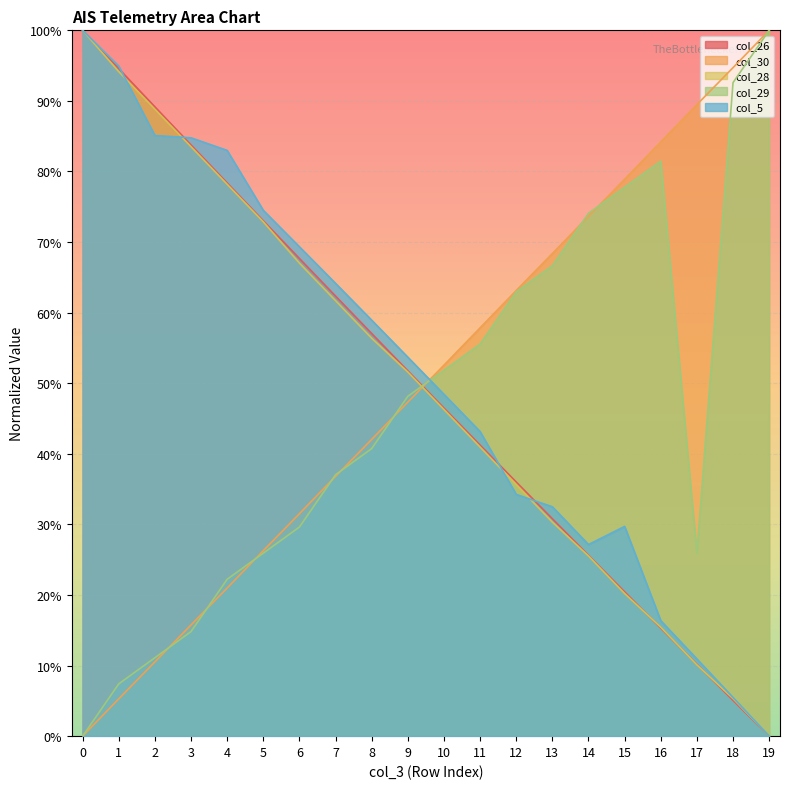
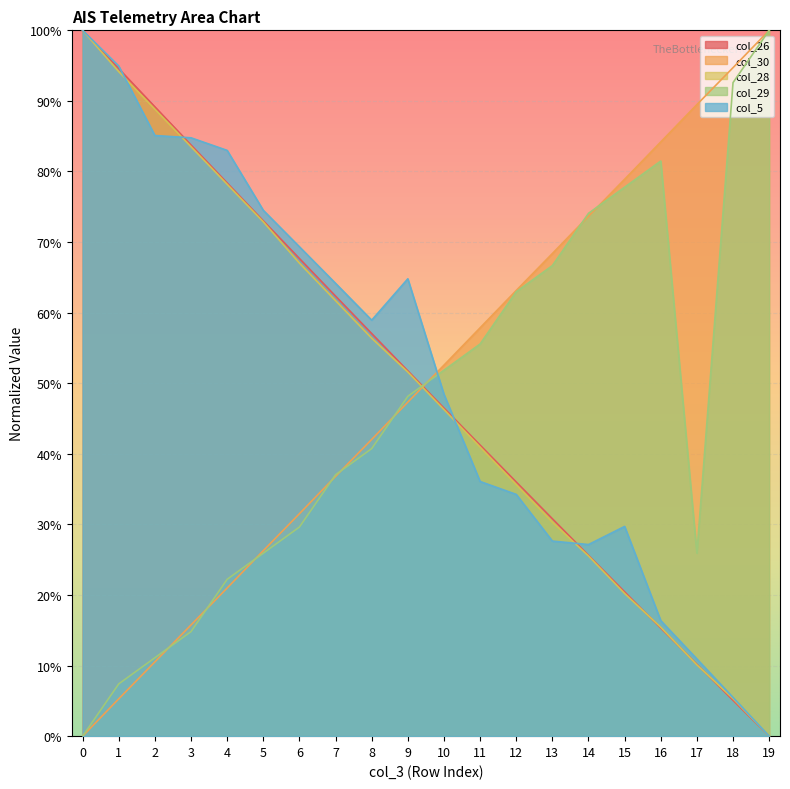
col_5, 9: 54% -> 65%
col_5, 11: 43% -> 36%
col_5, 13: 32% -> 28%
